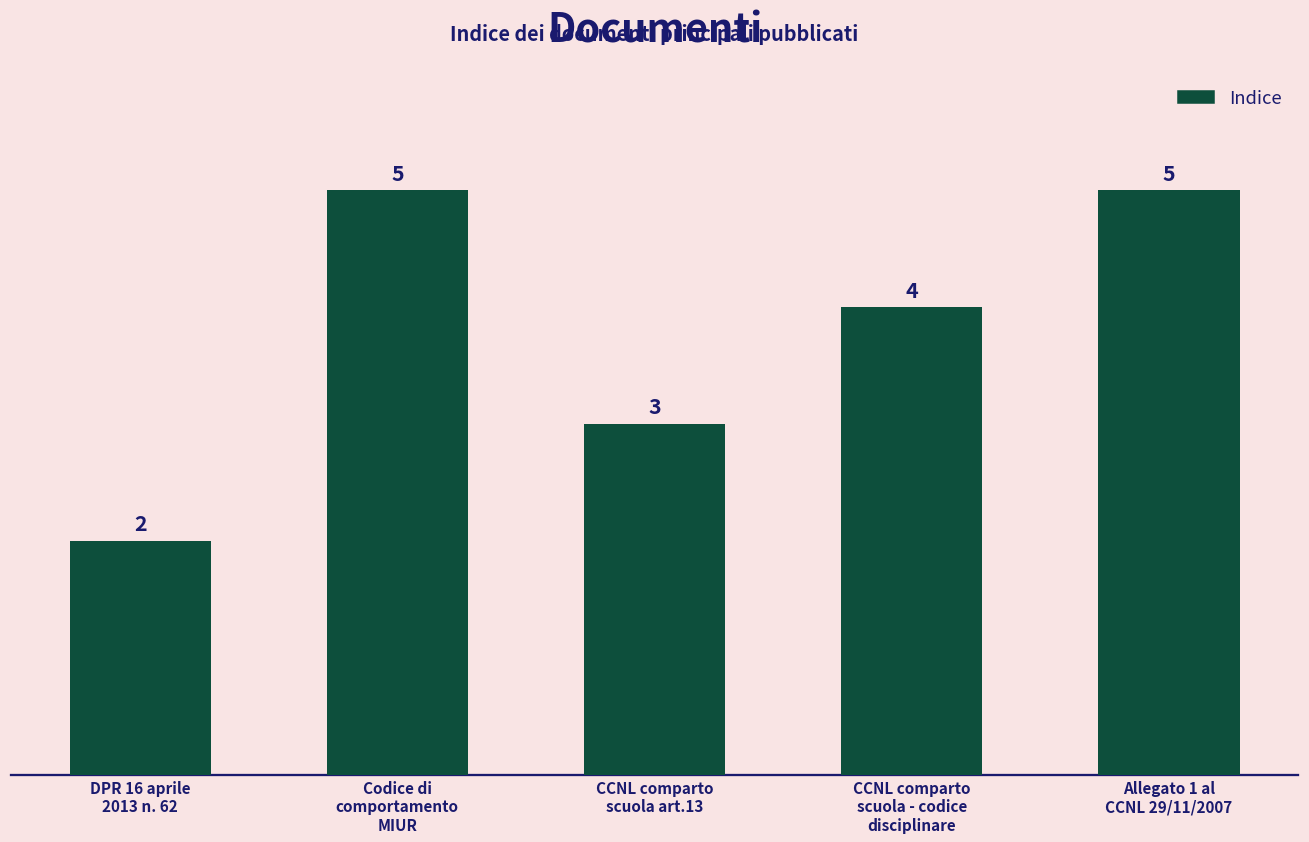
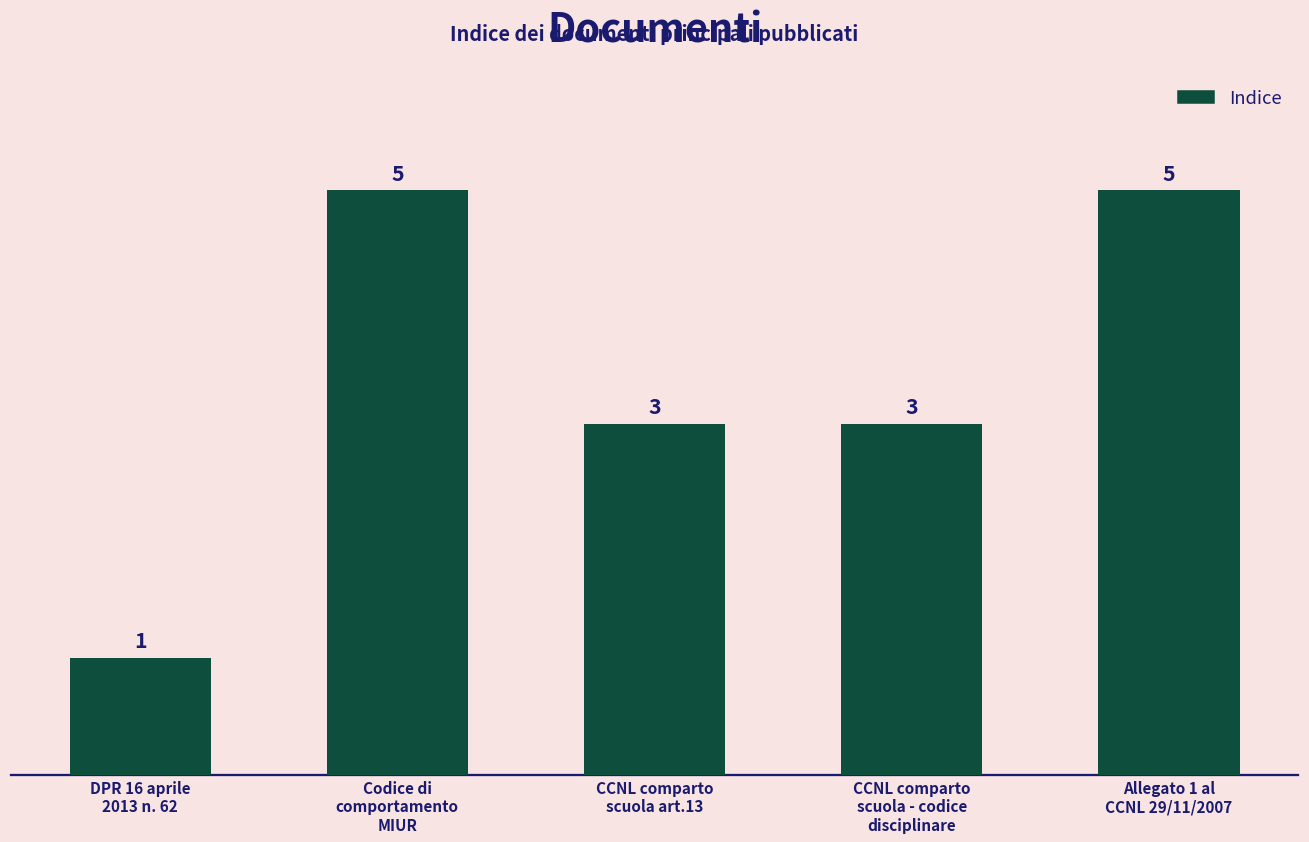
DPR 16 aprile 2013 n. 62: 2 -> 1
CCNL comparto scuola - codice disciplinare: 4 -> 3
